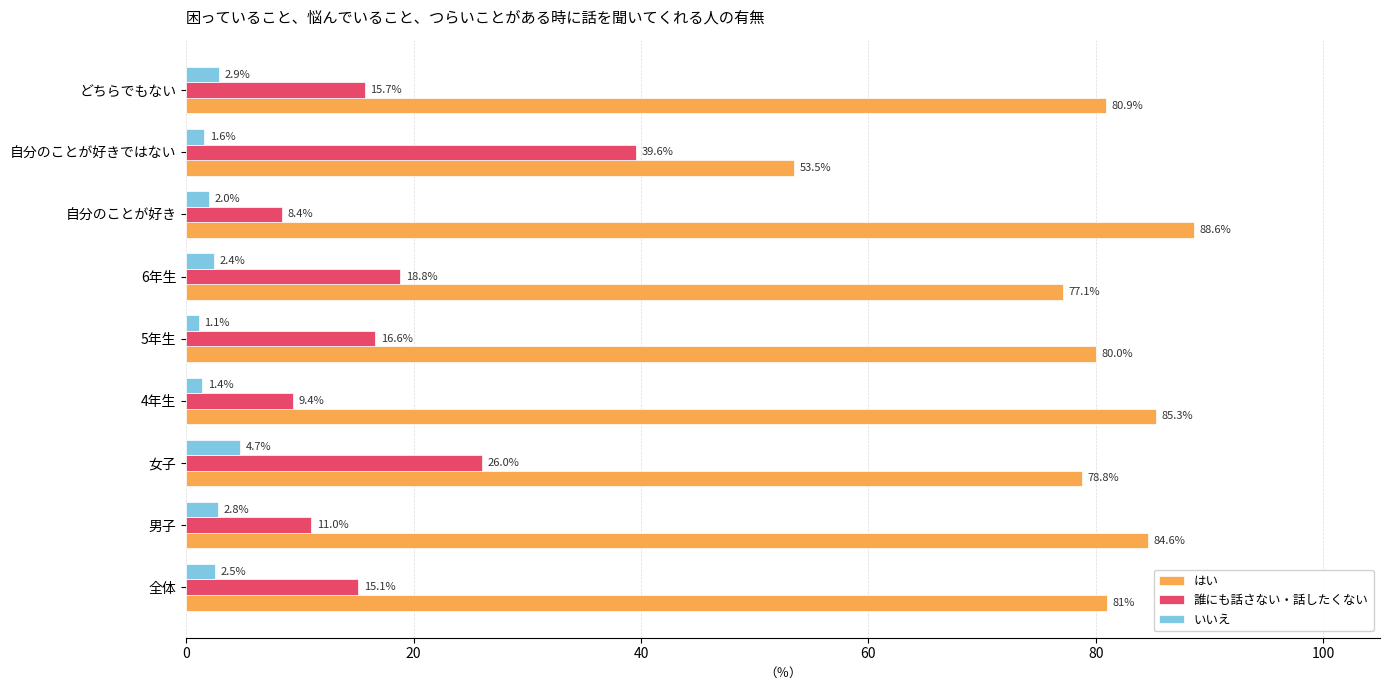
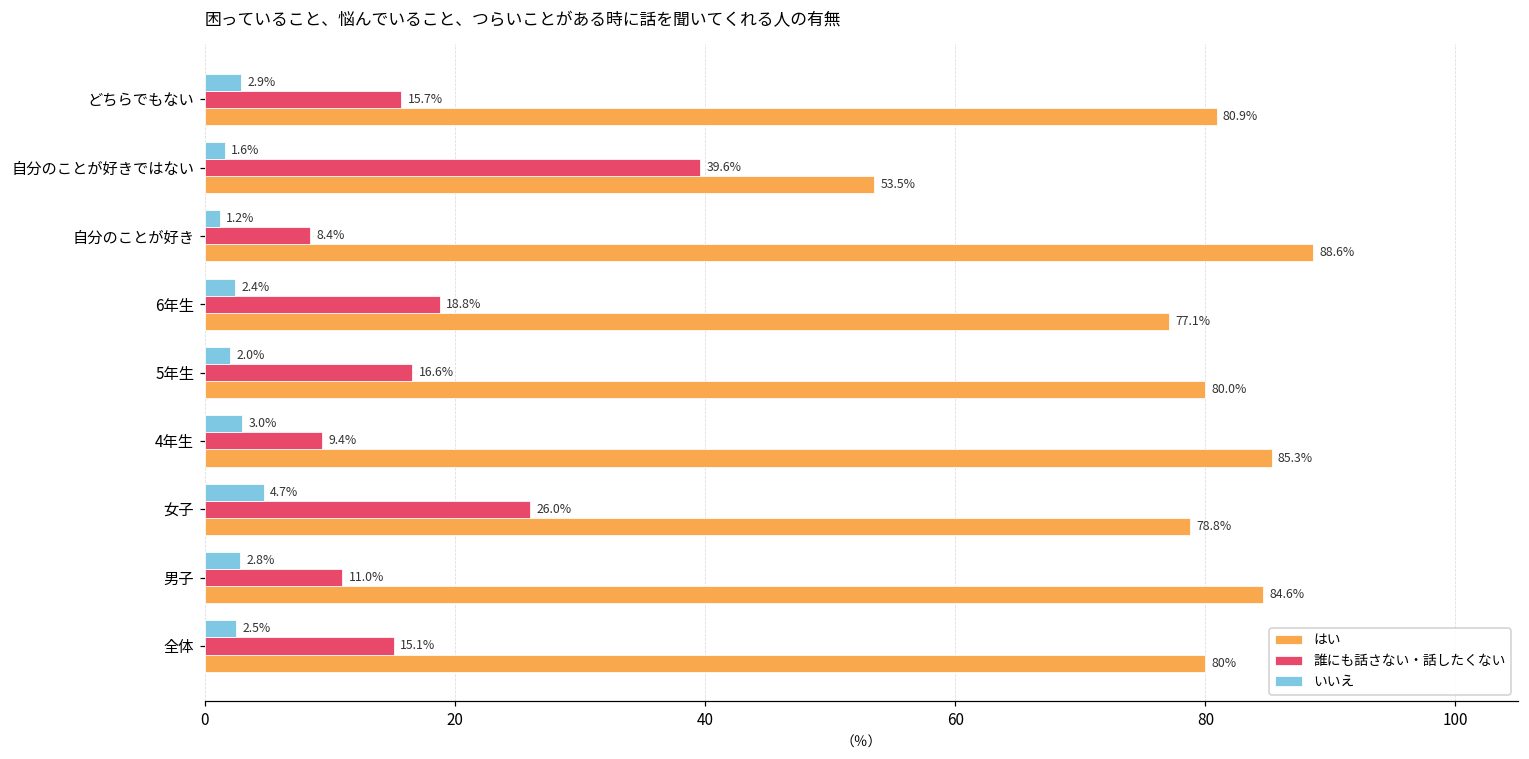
いいえ, 自分のことが好き: 2.0% -> 1.2%
いいえ, 5年生: 1.1% -> 2.0%
いいえ, 4年生: 1.4% -> 3.0%
はい, 全体: 81% -> 80%
